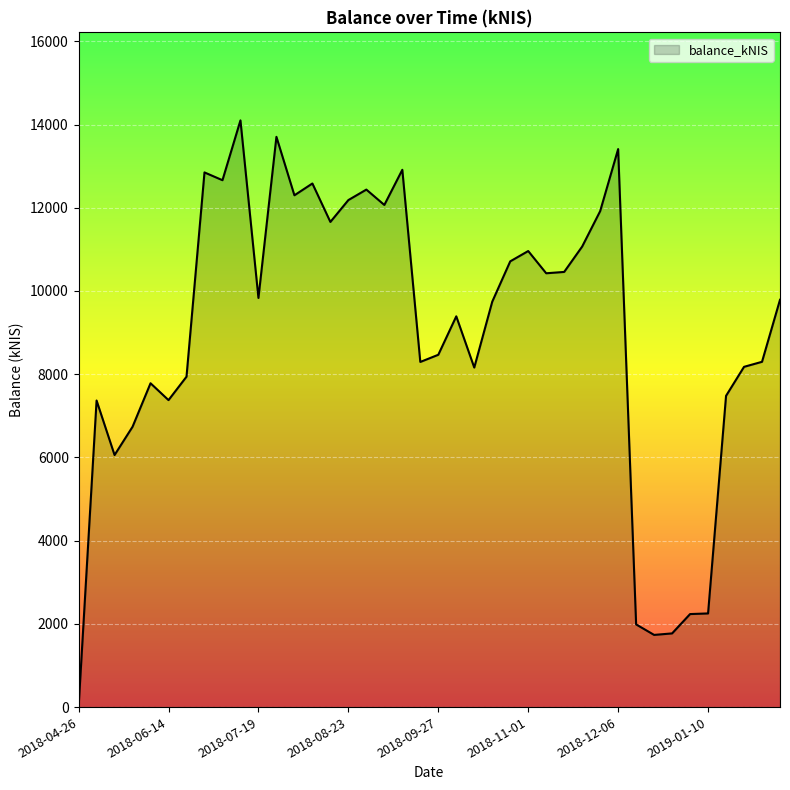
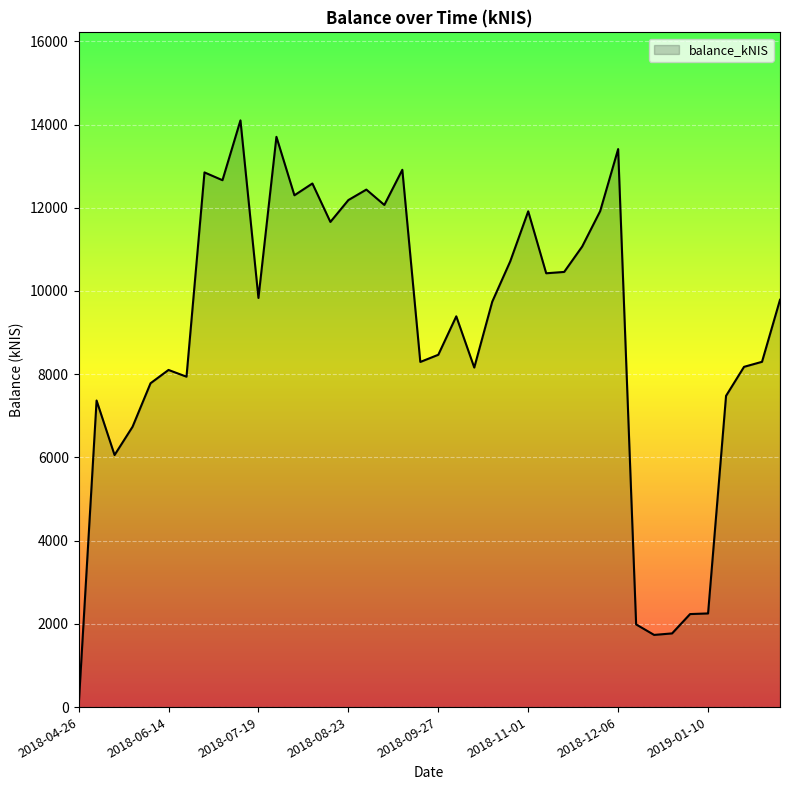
2018-06-14: 7400 -> 8100
2018-11-01: 11000 -> 11900
